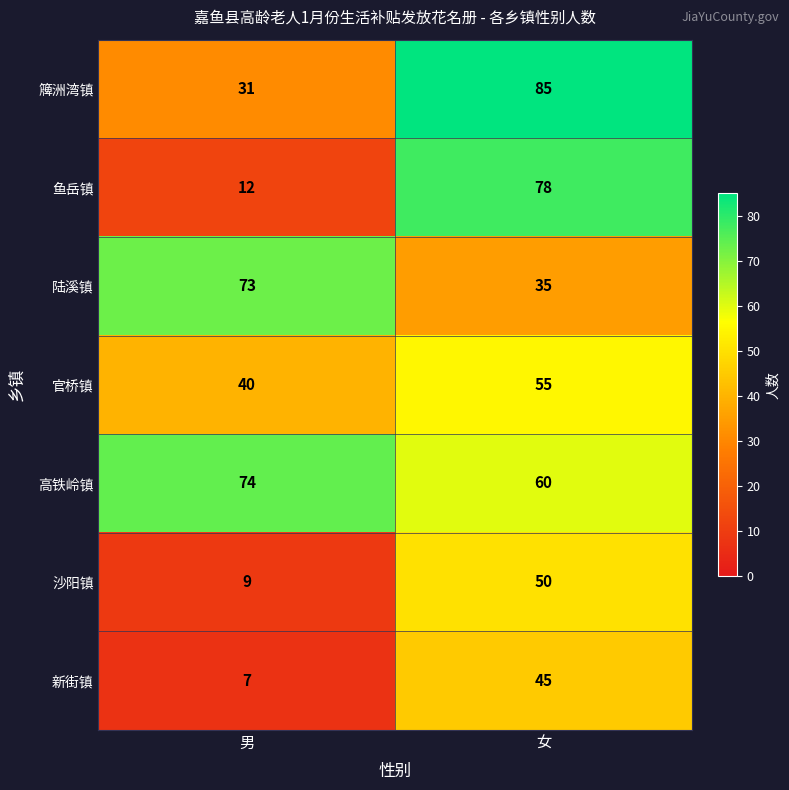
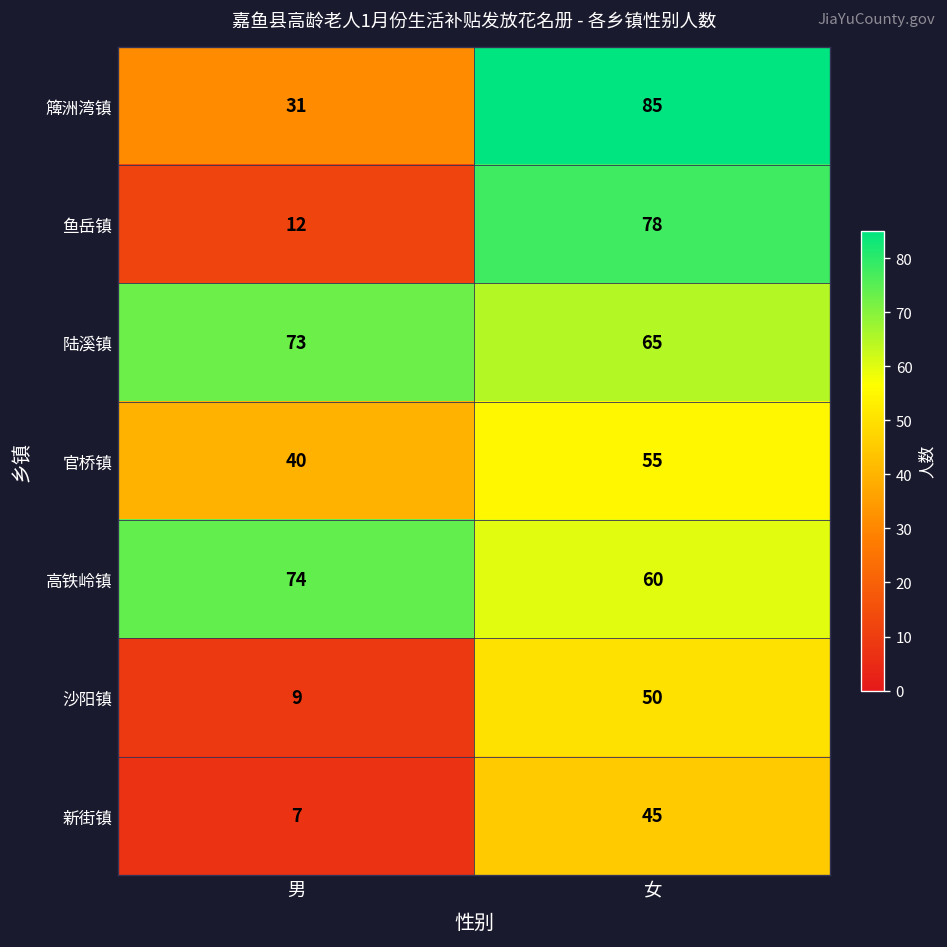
陆溪镇, 女: 35 -> 65
